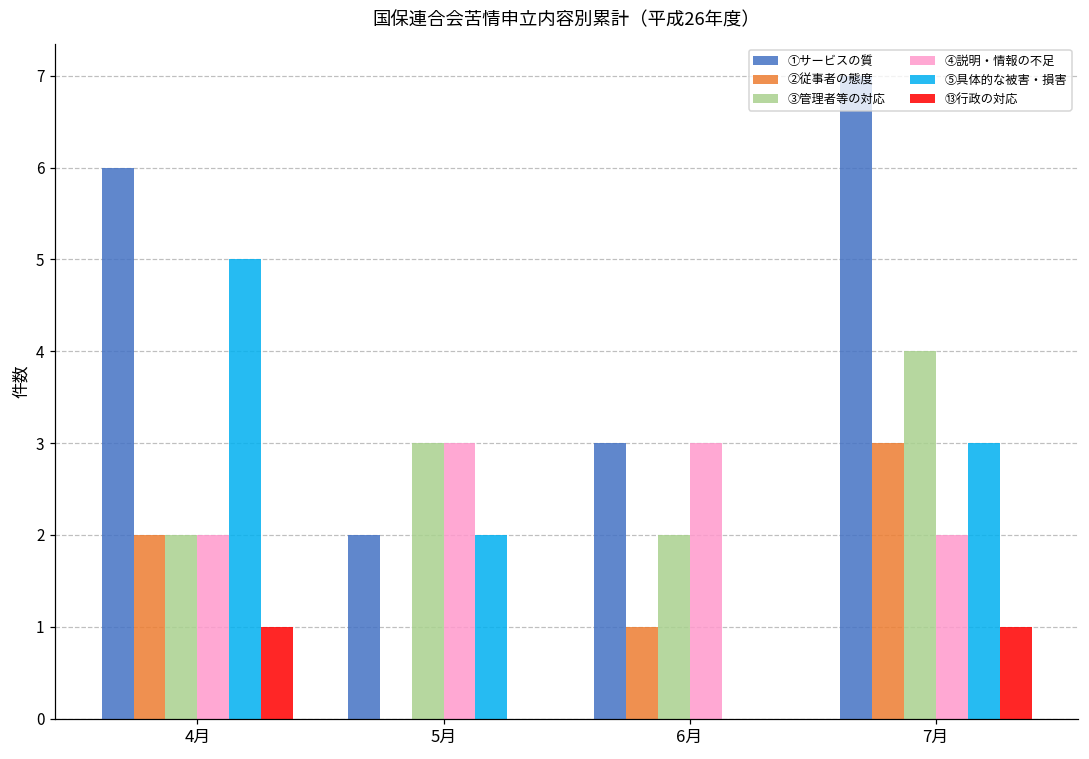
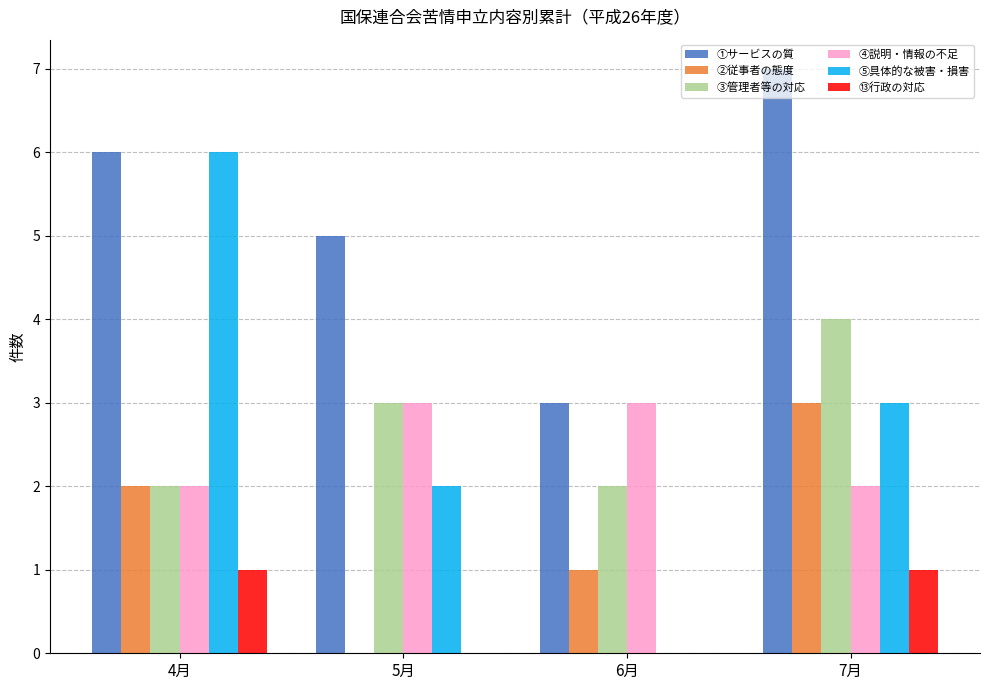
⑤具体的な被害・損害, 4月: 5 -> 6
①サービスの質, 5月: 2 -> 5
